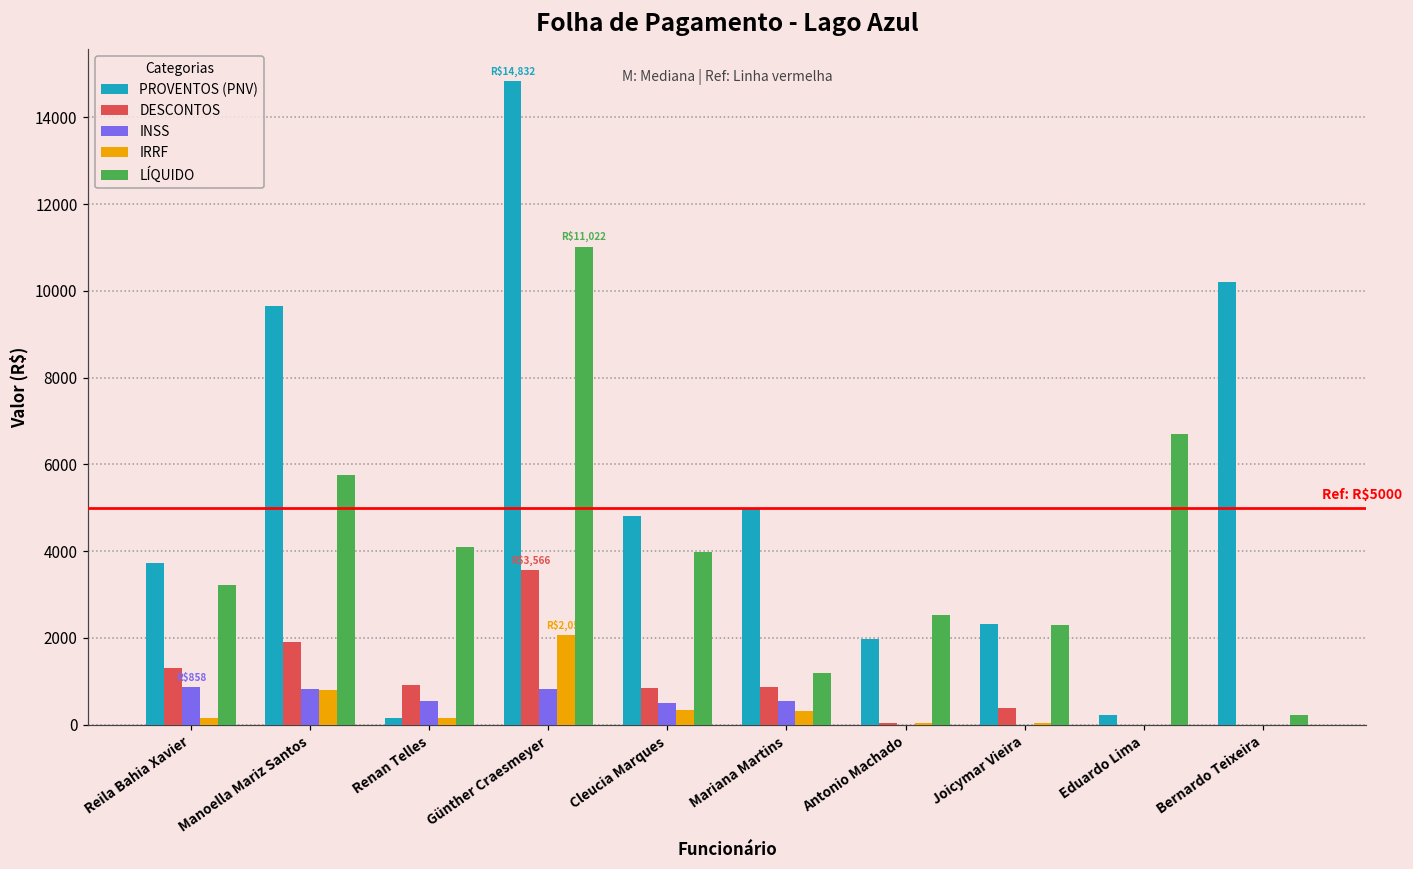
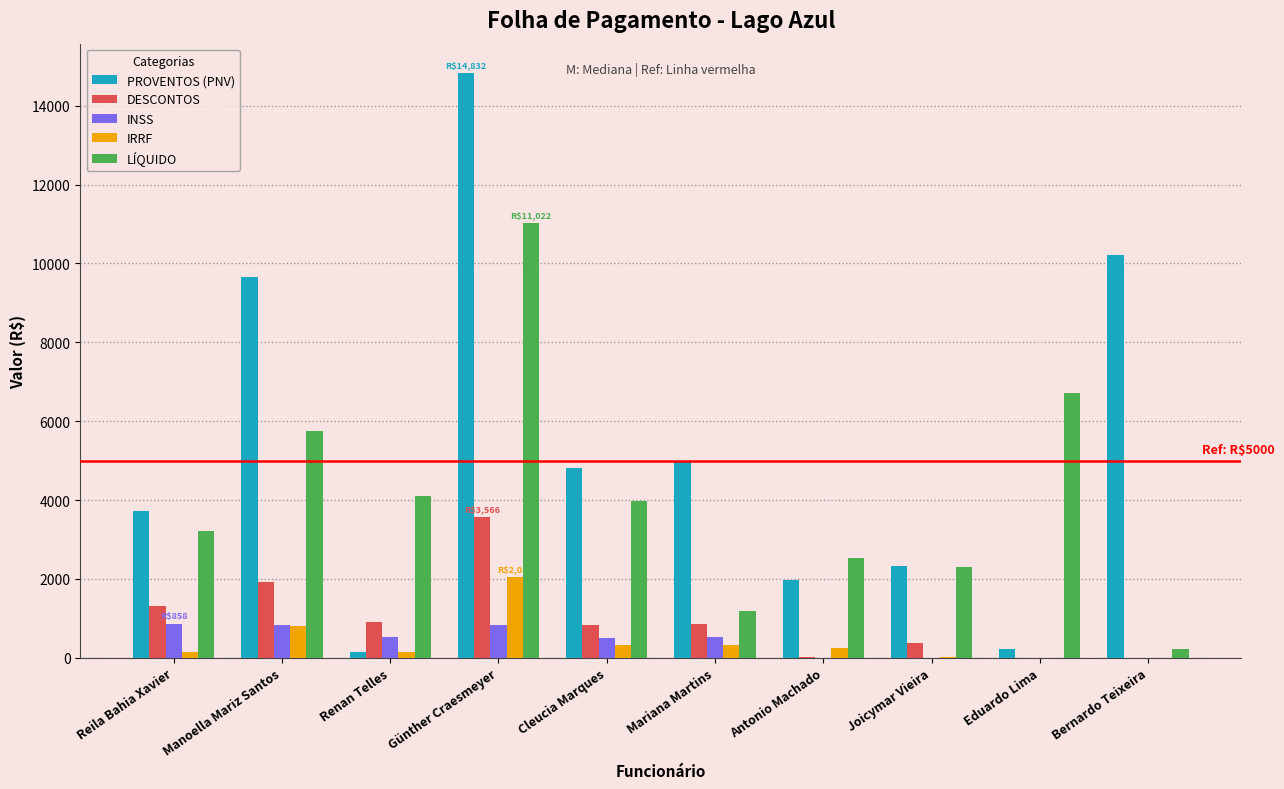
IRRF, Antonio Machado: 0 -> 300
